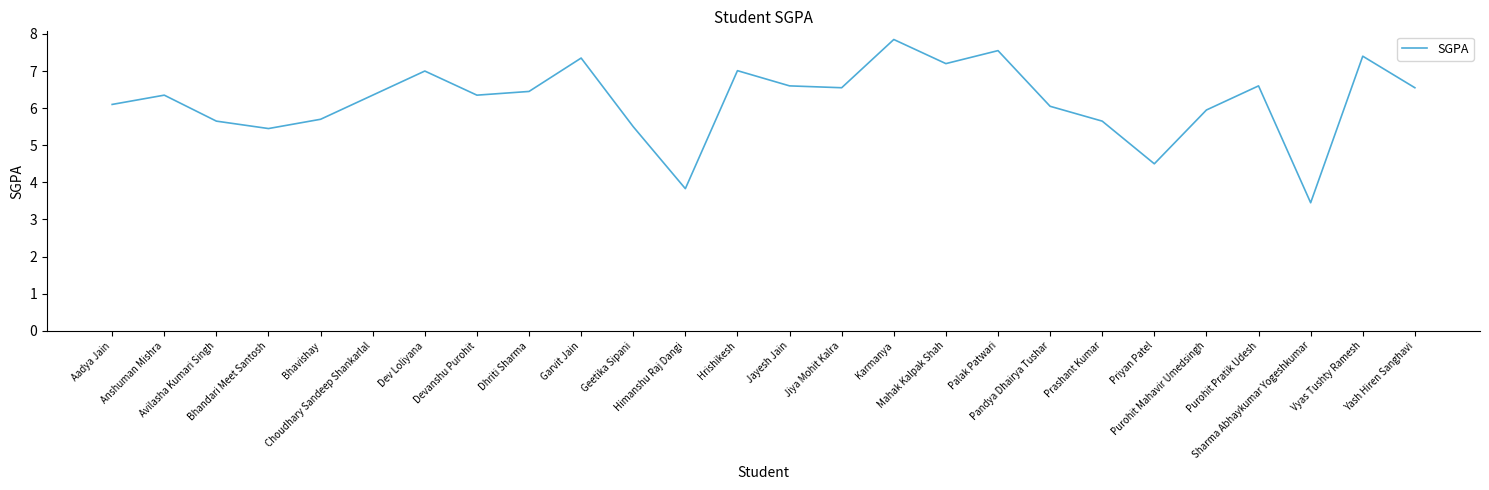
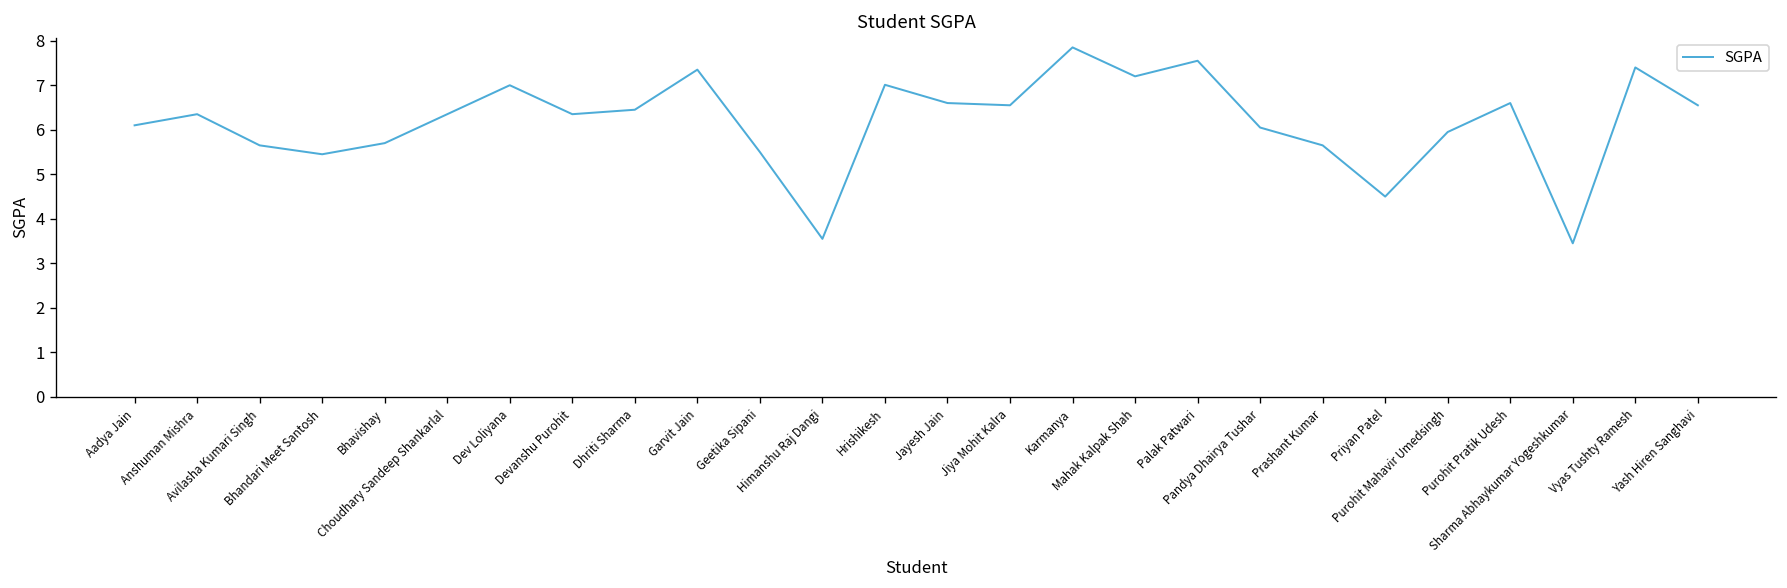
Himanshu Raj Dangi: 3.8 -> 3.6
